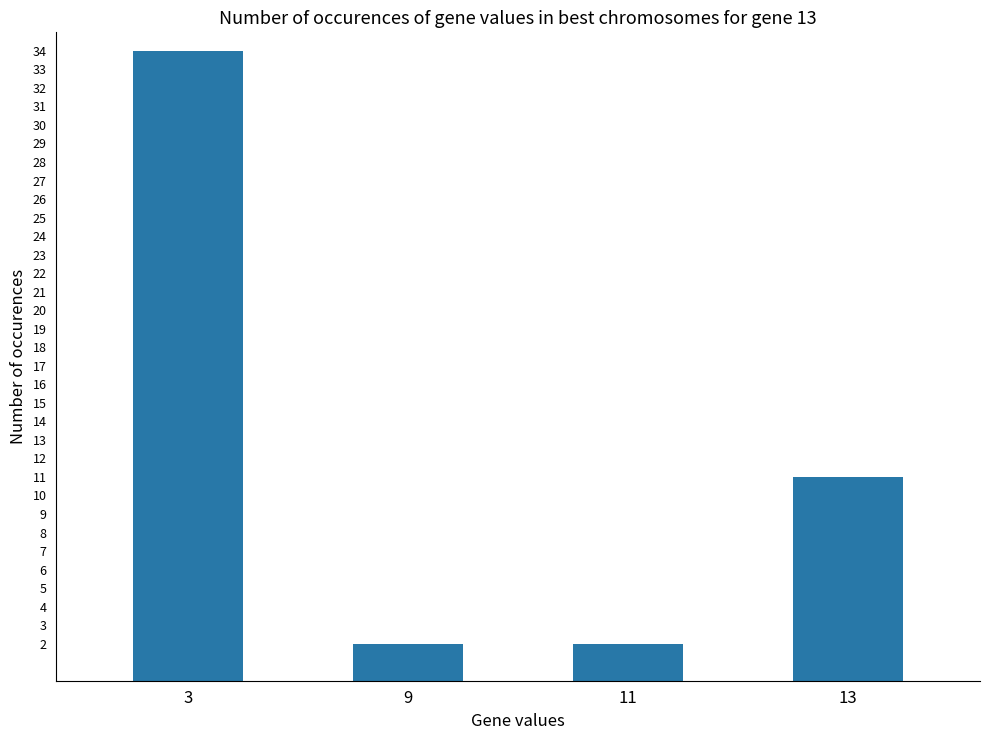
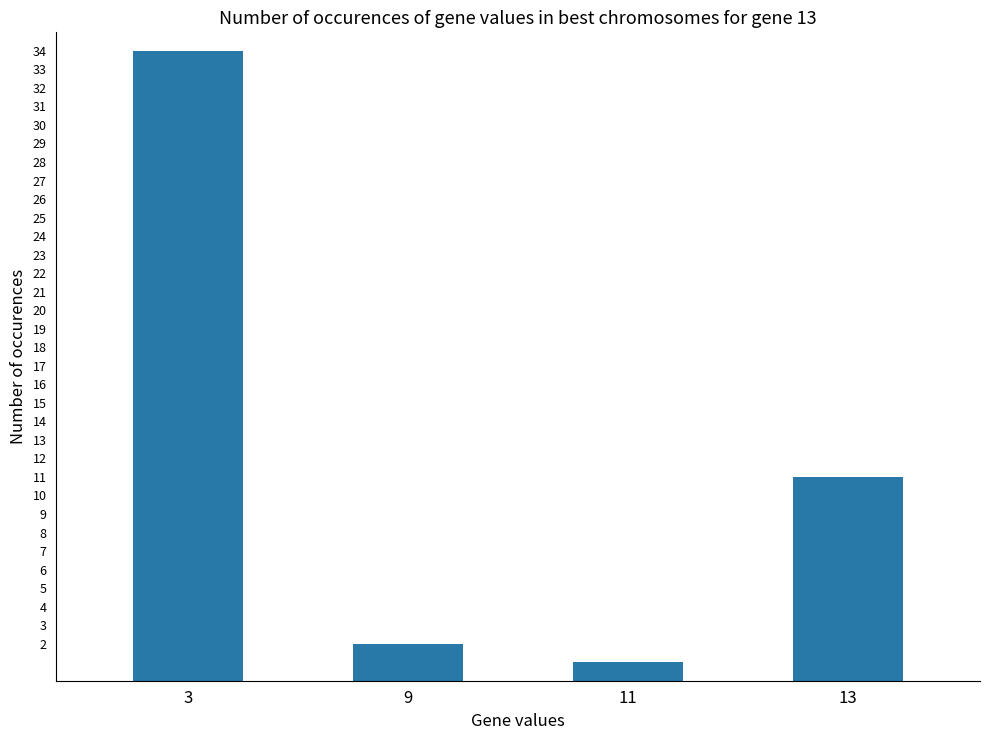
11: 2 -> 1
